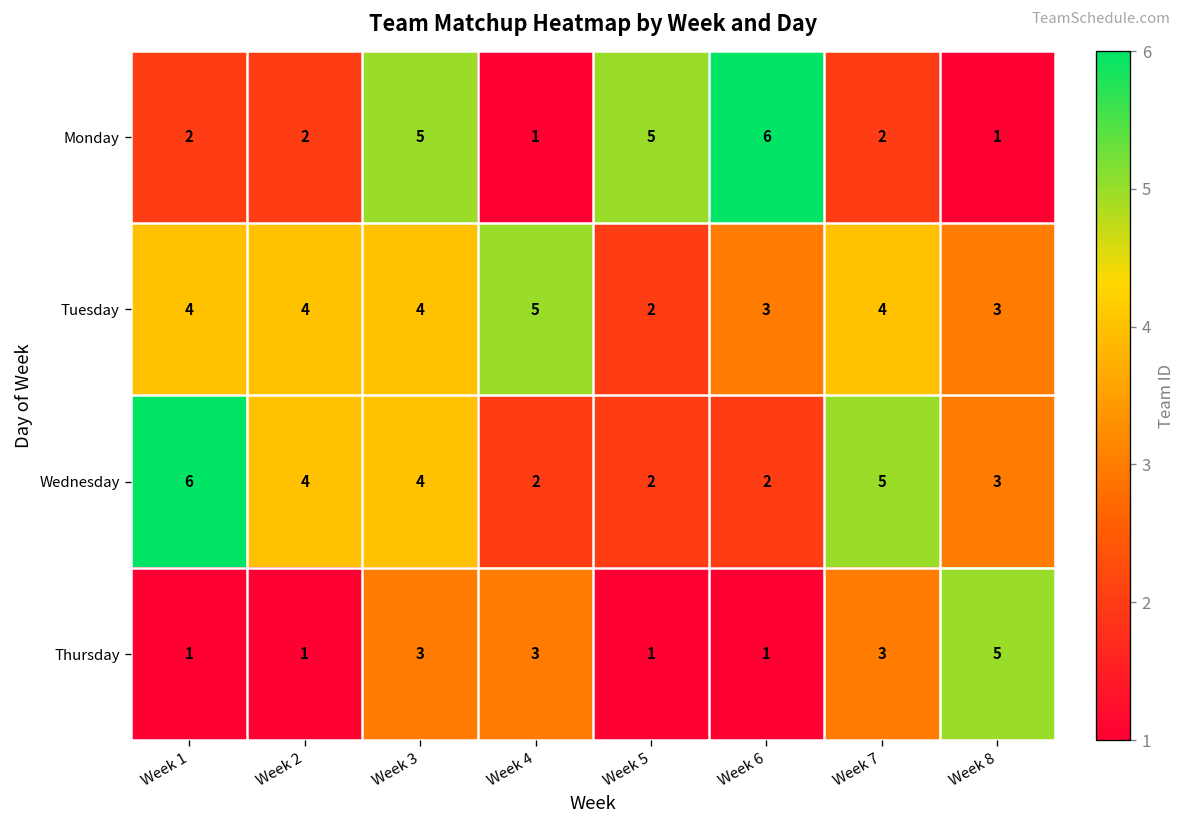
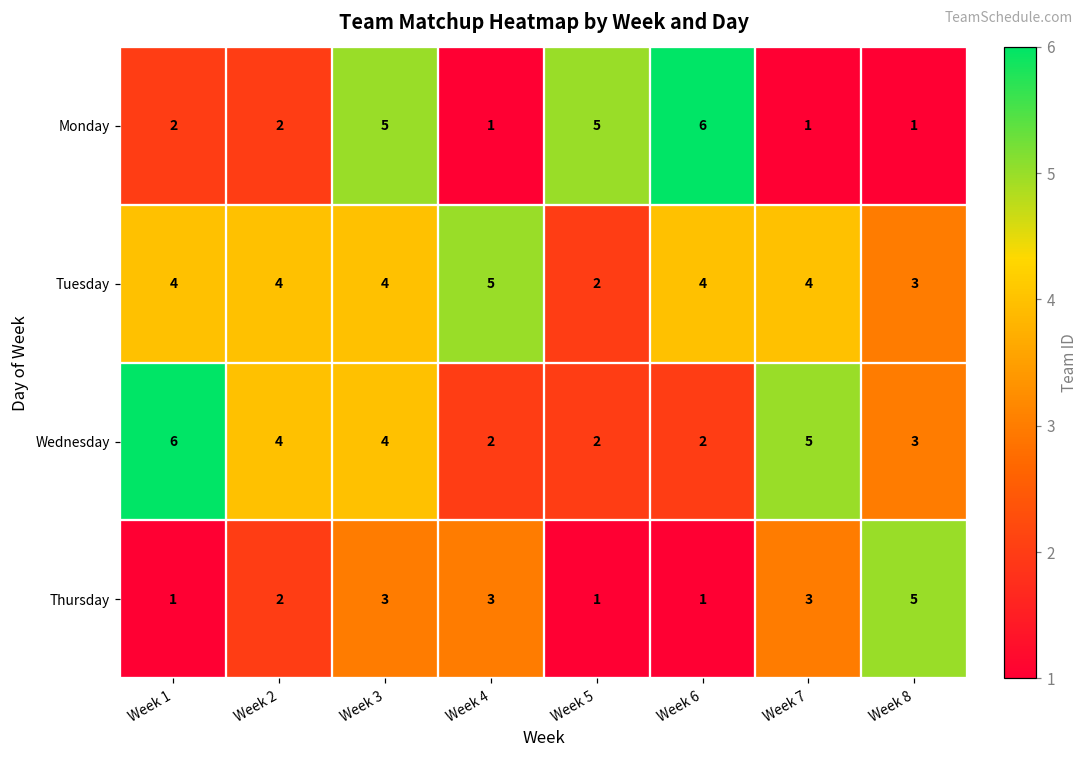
Monday, Week 7: 2 -> 1
Tuesday, Week 6: 3 -> 4
Thursday, Week 2: 1 -> 2
